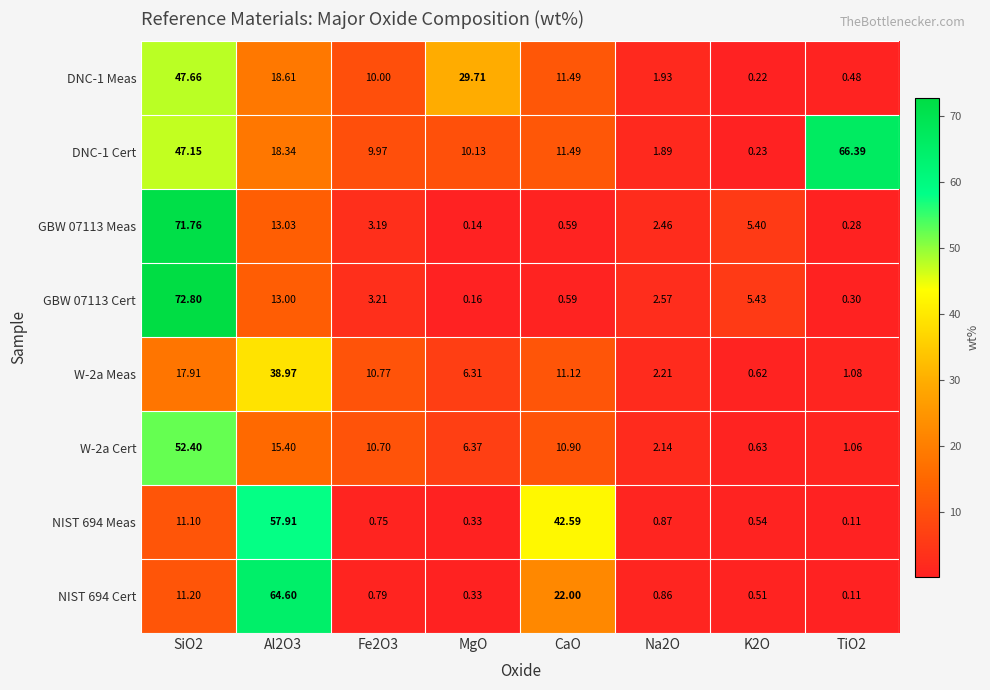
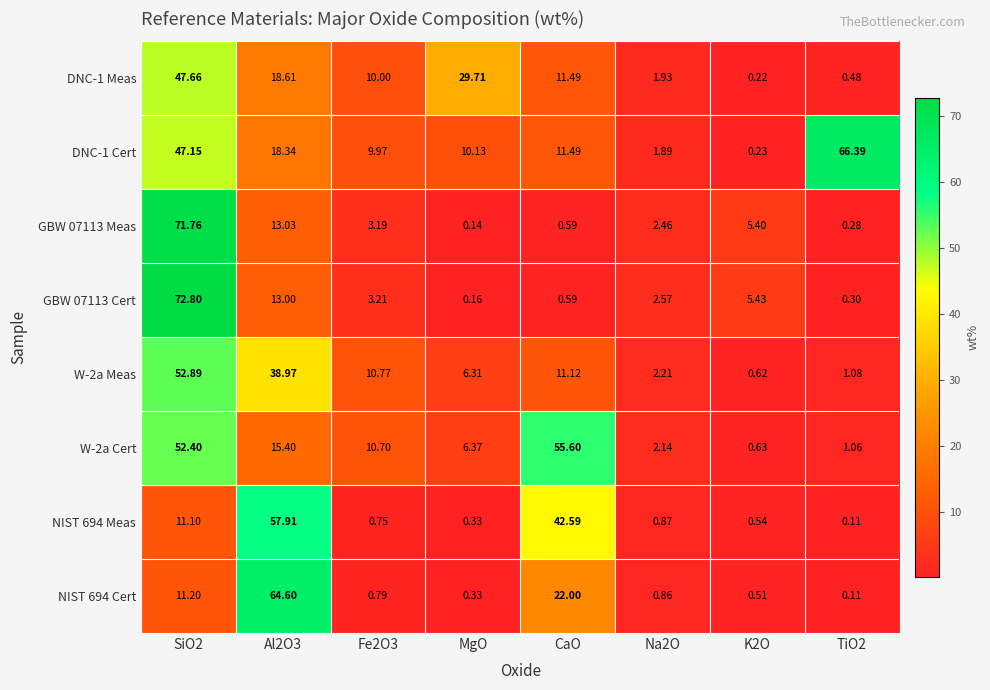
W-2a Meas, SiO2: 17.91 -> 52.89
W-2a Cert, CaO: 10.90 -> 55.60
